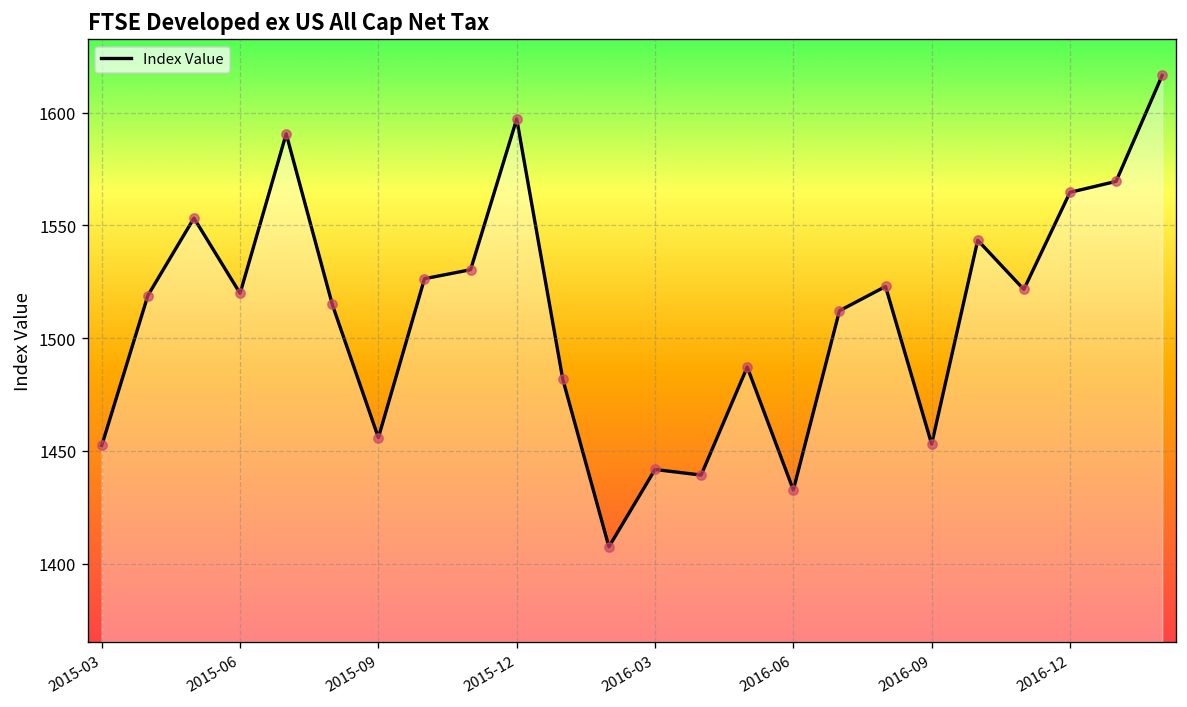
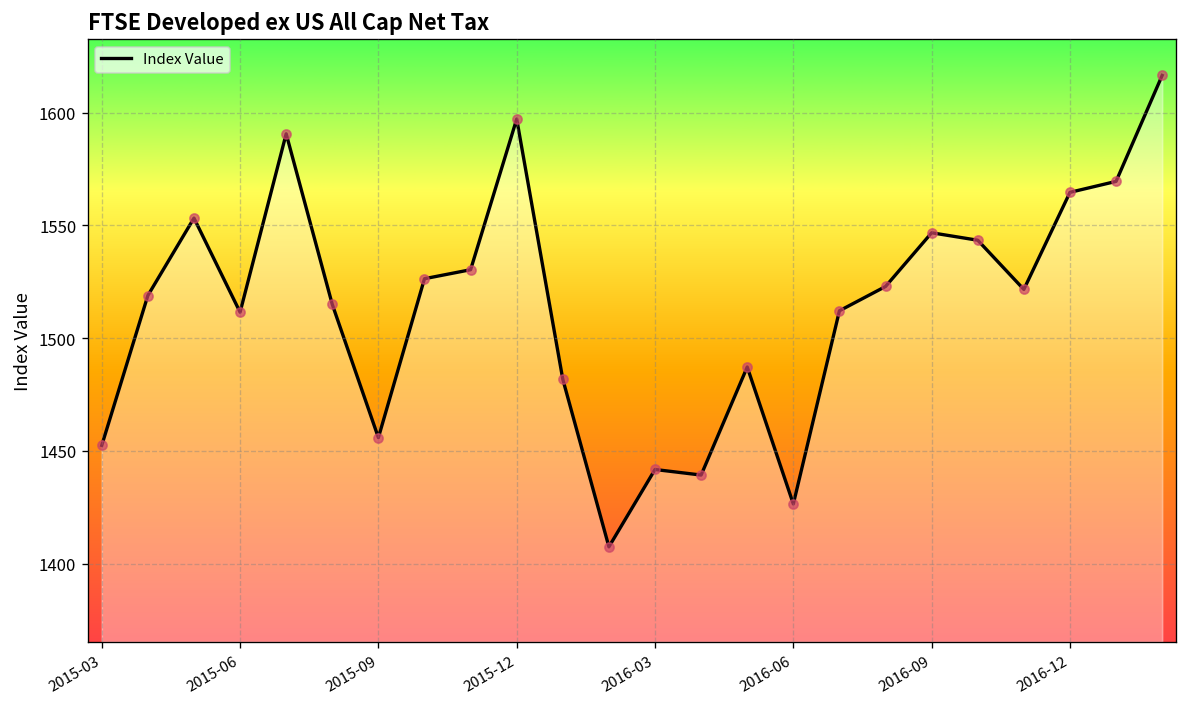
2015-06: 1520 -> 1511
2016-06: 1433 -> 1426
2016-09: 1453 -> 1547
